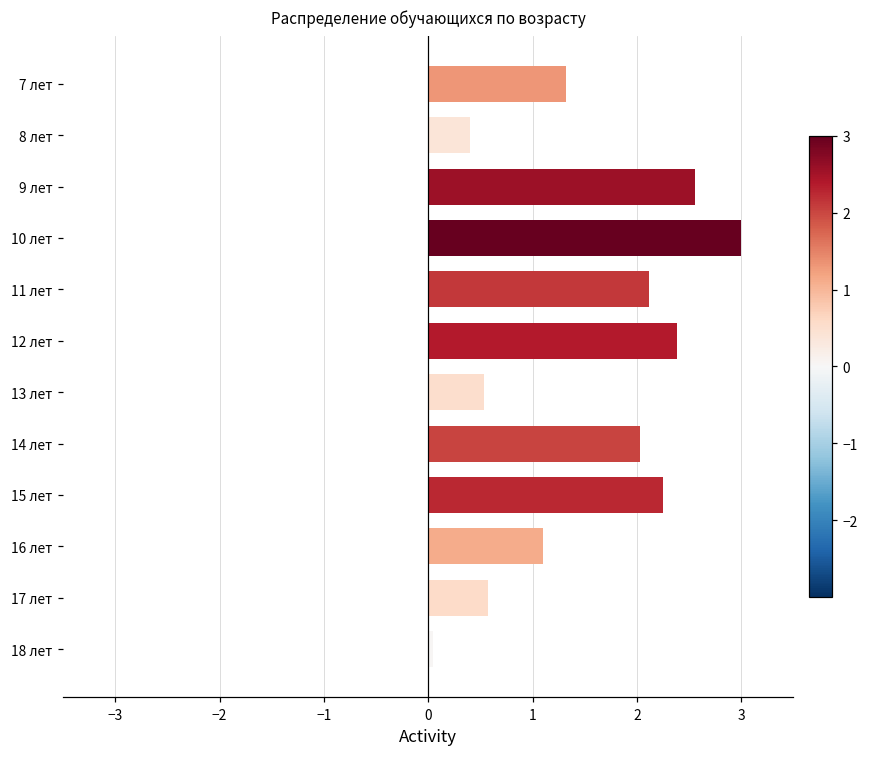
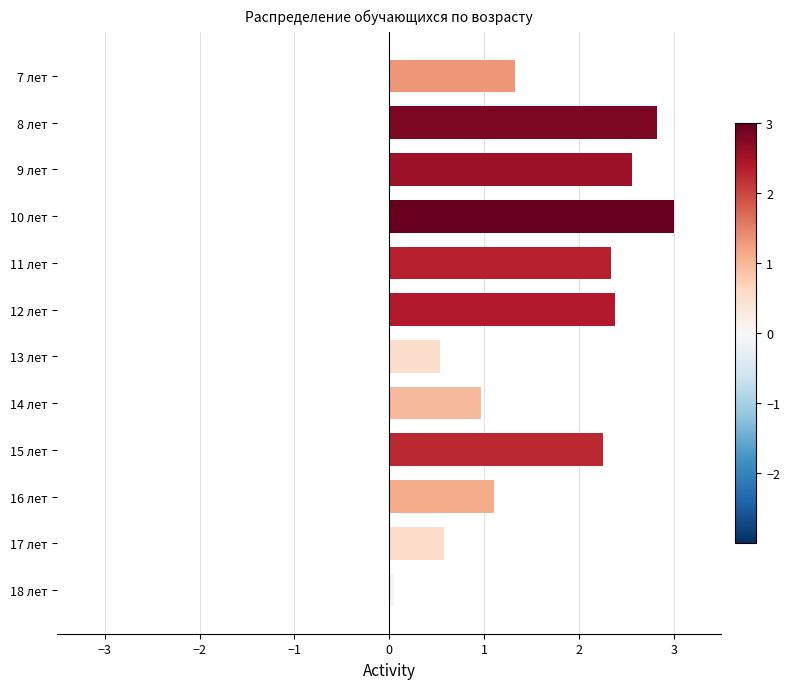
8 лет: 0.4 -> 2.8
11 лет: 2.1 -> 2.3
14 лет: 2.0 -> 1.0
